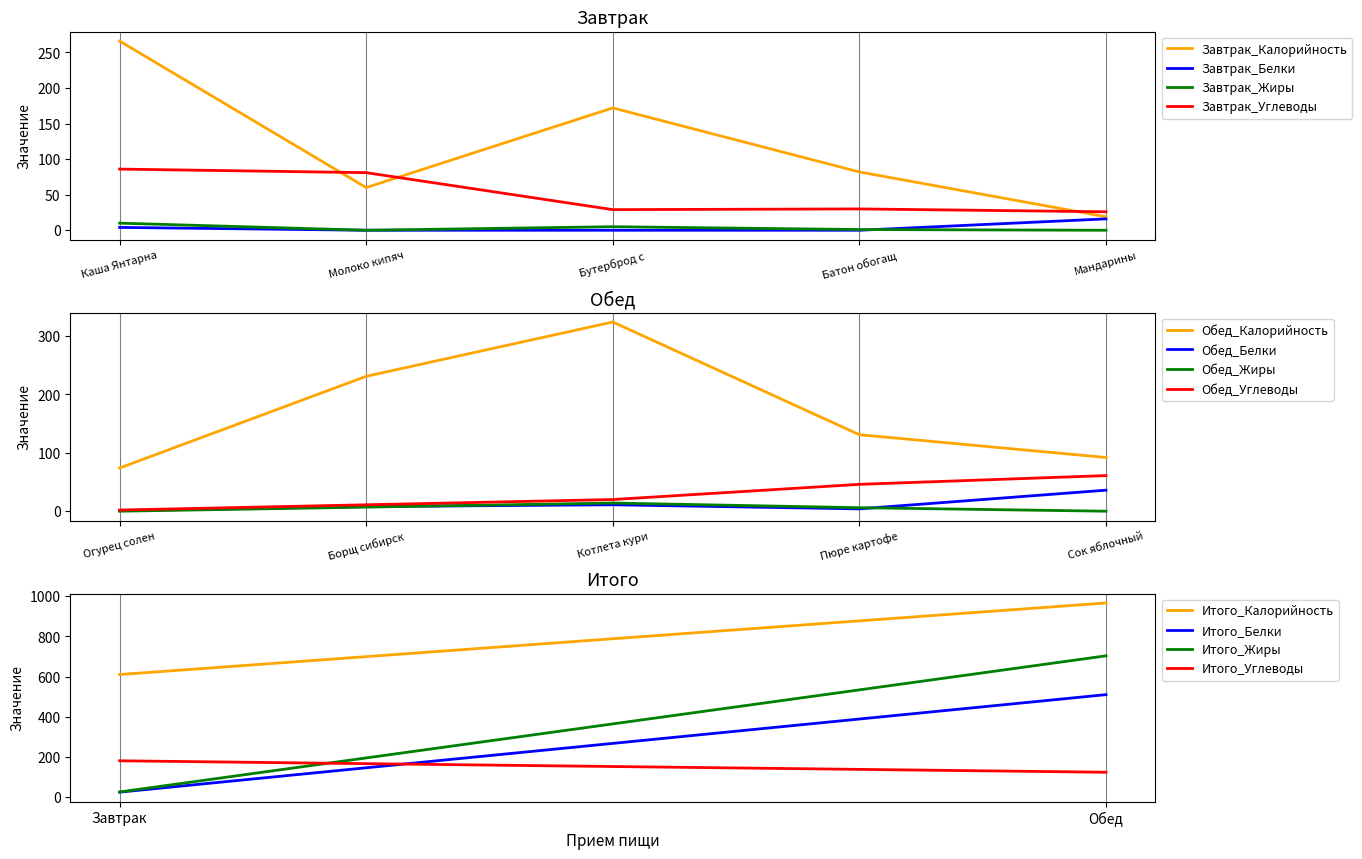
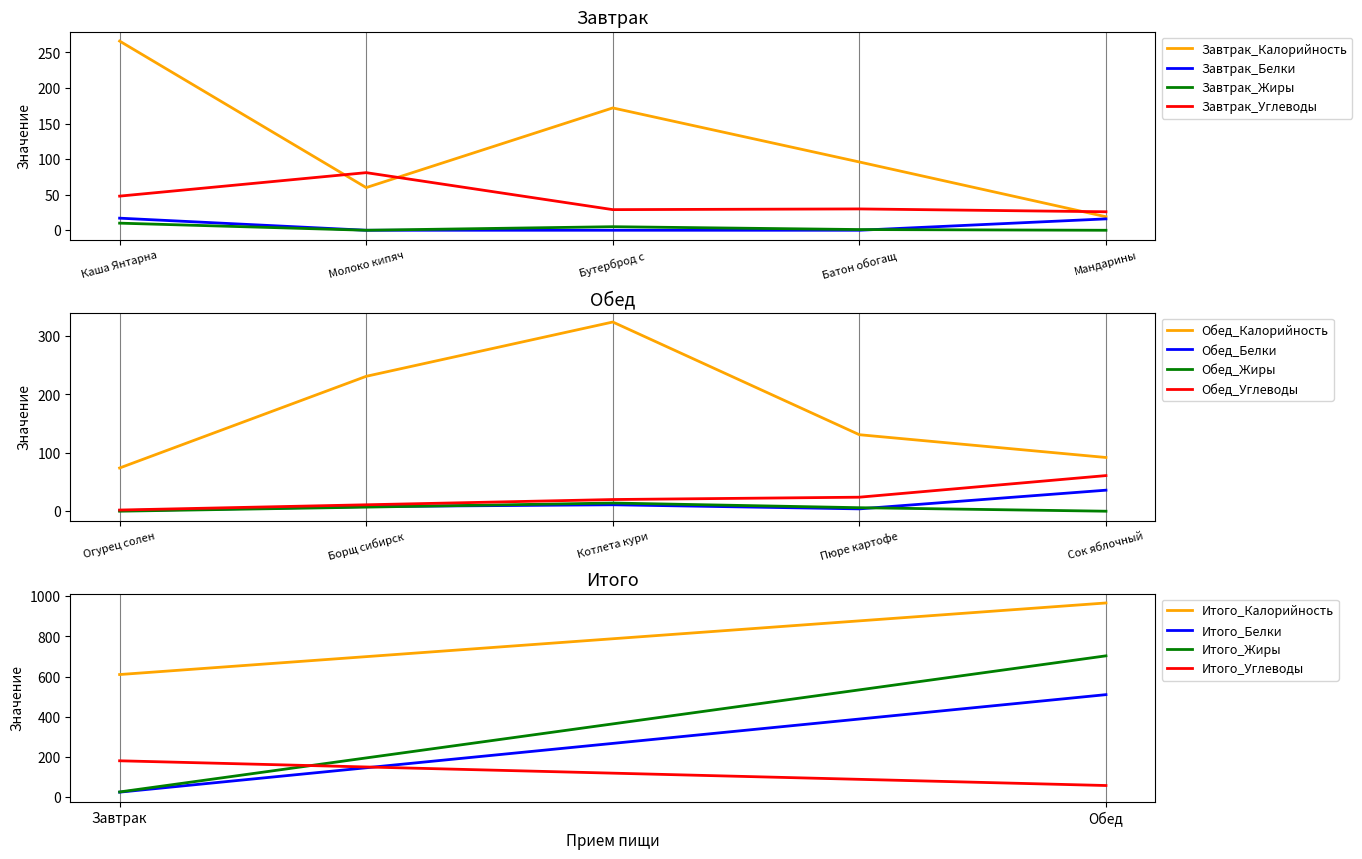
Завтрак, Завтрак_Белки, Каша Янтарна: 0 -> 20
Завтрак, Завтрак_Углеводы, Каша Янтарна: 90 -> 50
Завтрак, Завтрак_Калорийность, Батон обогащ: 80 -> 100
Обед, Обед_Углеводы, Пюре картофе: 50 -> 20
Итого, Итого_Углеводы, Обед: 120 -> 60
